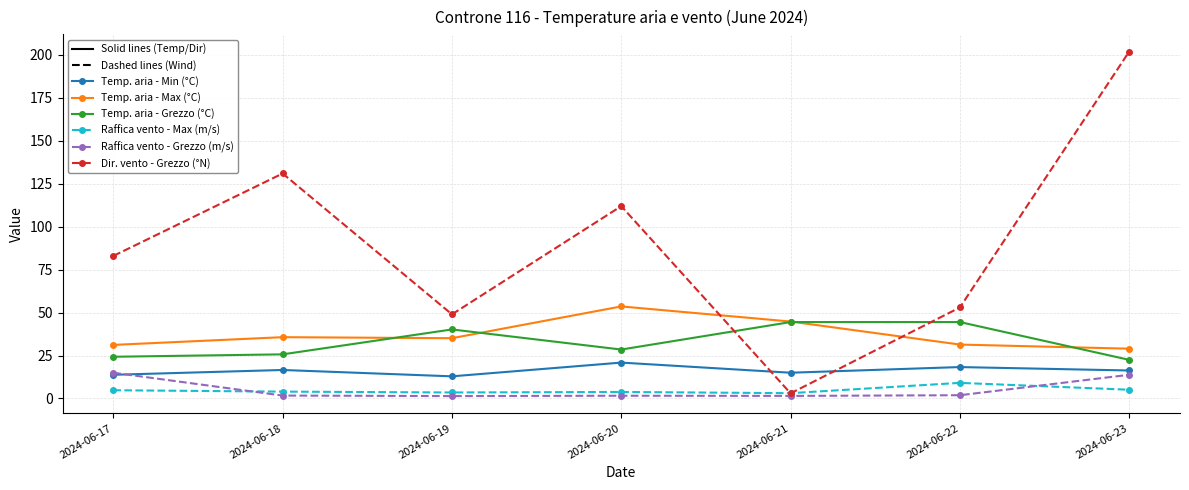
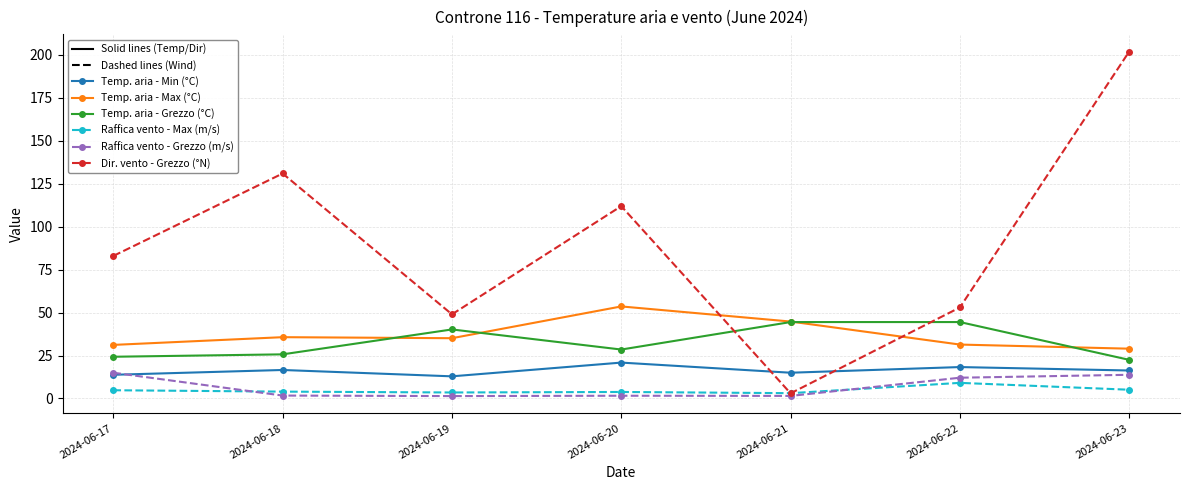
Raffica vento - Grezzo (m/s), 2024-06-22: 2 -> 12
